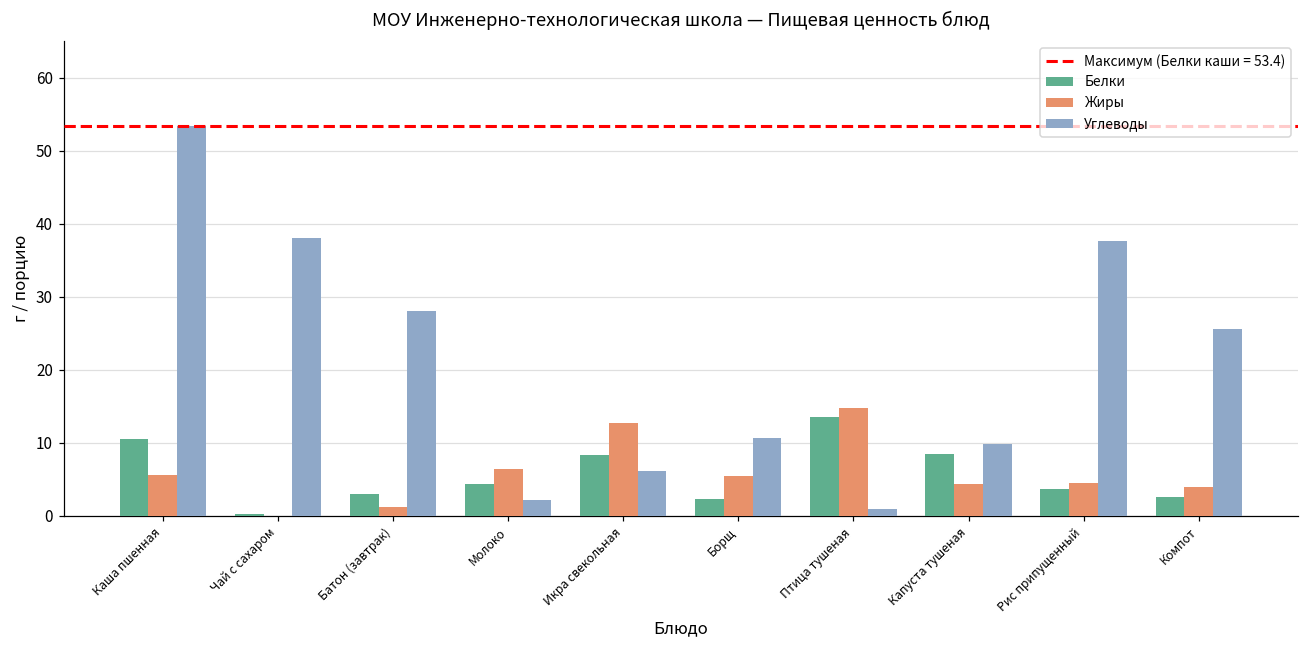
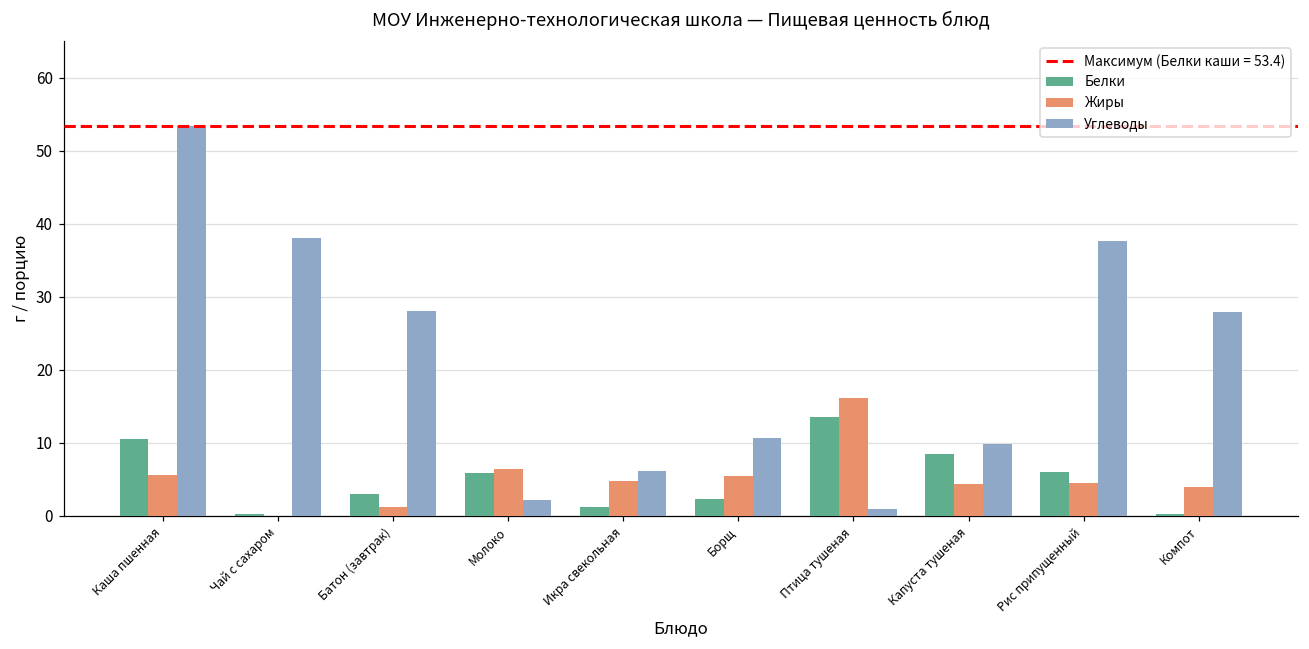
Белки, Молоко: 4 -> 6
Белки, Икра свекольная: 8 -> 1
Жиры, Икра свекольная: 13 -> 5
Жиры, Птица тушеная: 15 -> 16
Белки, Рис припущенный: 4 -> 6
Белки, Компот: 3 -> 0
Углеводы, Компот: 26 -> 28
